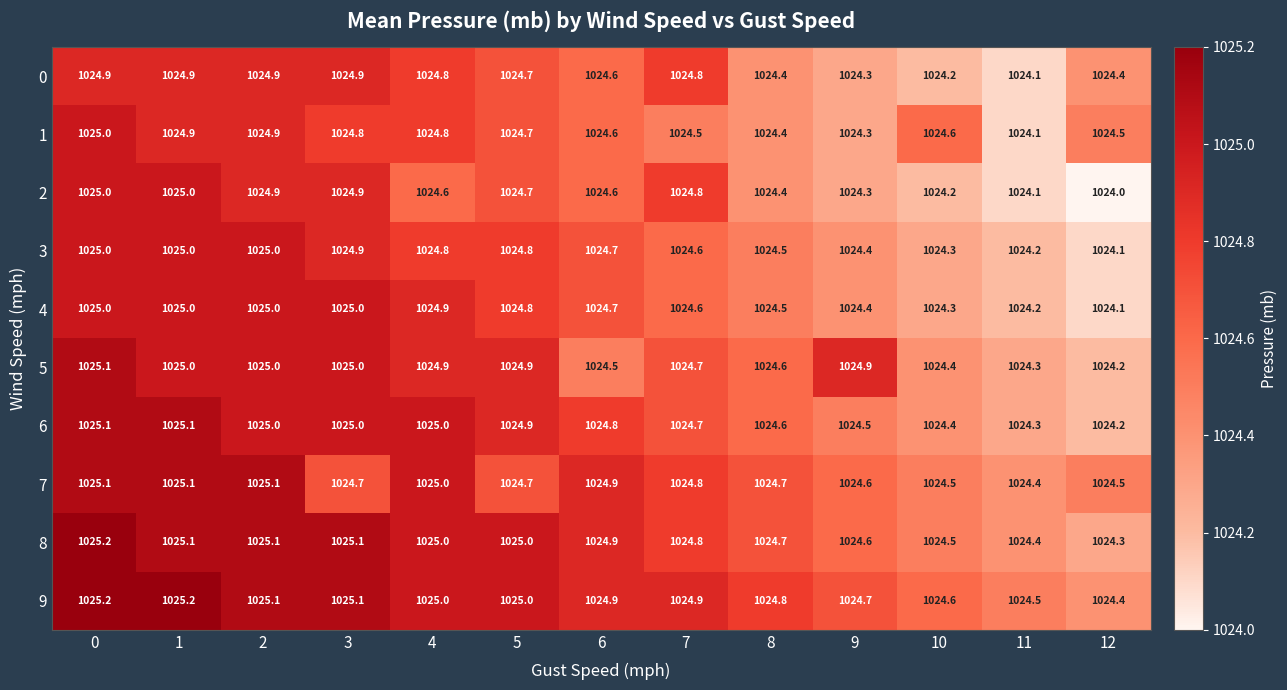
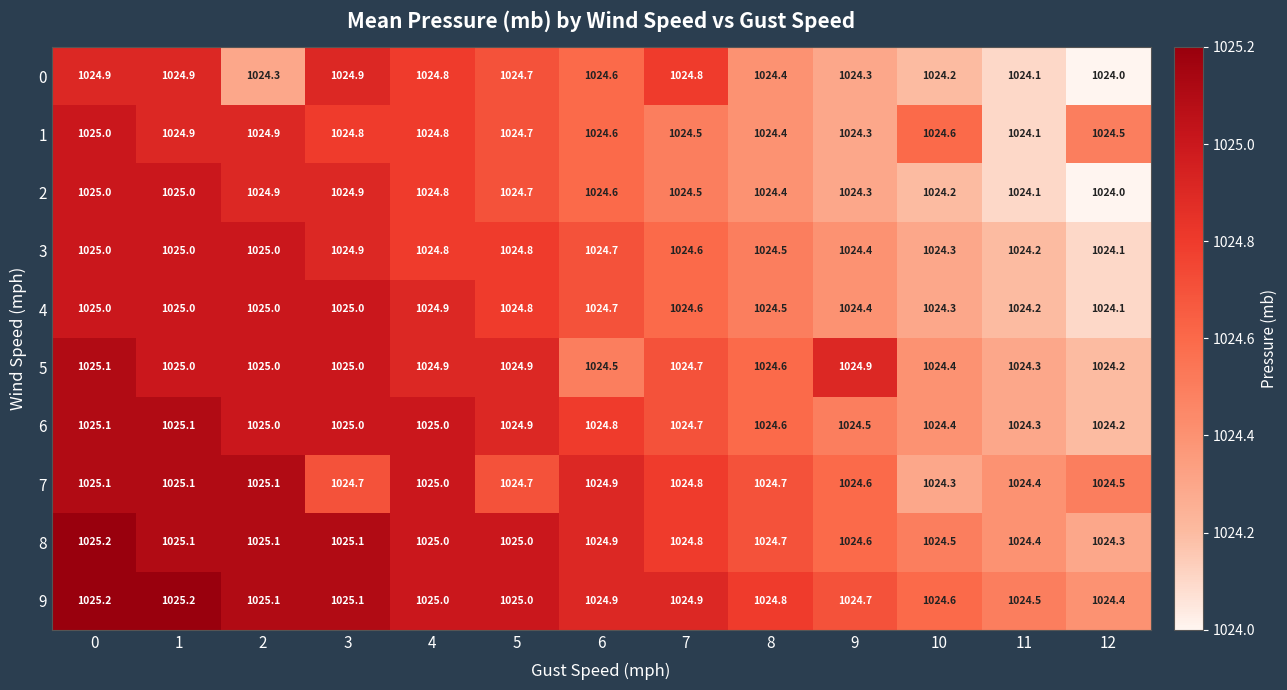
0, 2: 1024.9 -> 1024.3
0, 12: 1024.4 -> 1024.0
2, 4: 1024.6 -> 1024.8
2, 7: 1024.8 -> 1024.5
7, 10: 1024.5 -> 1024.3
